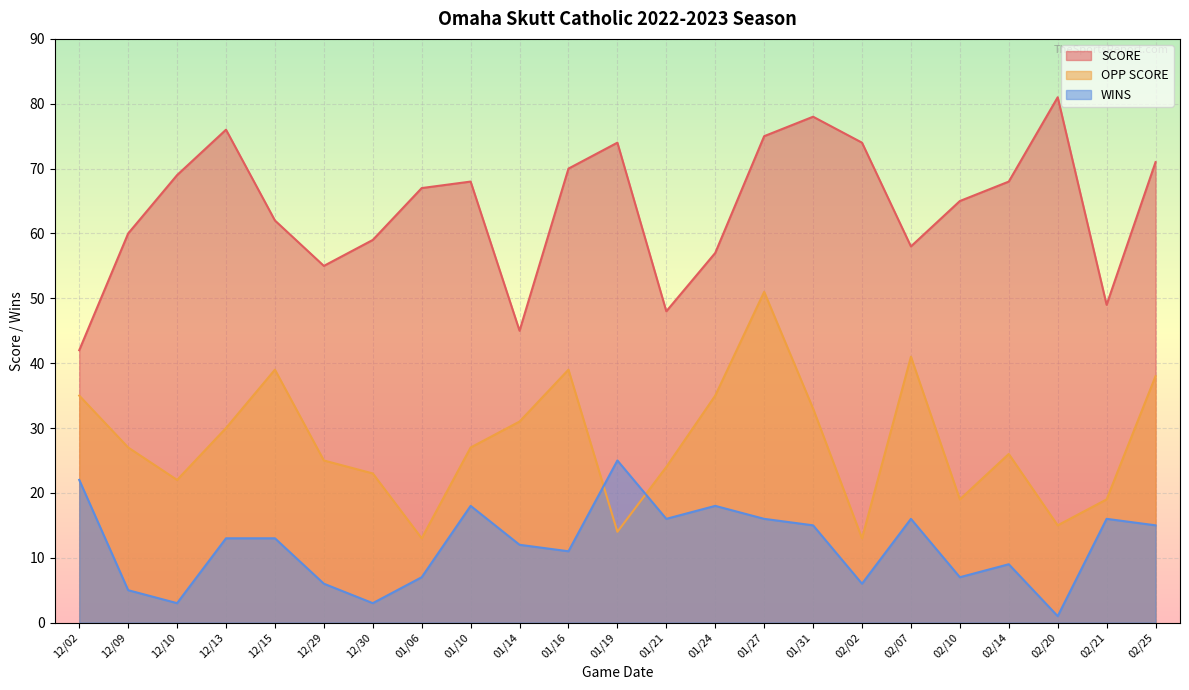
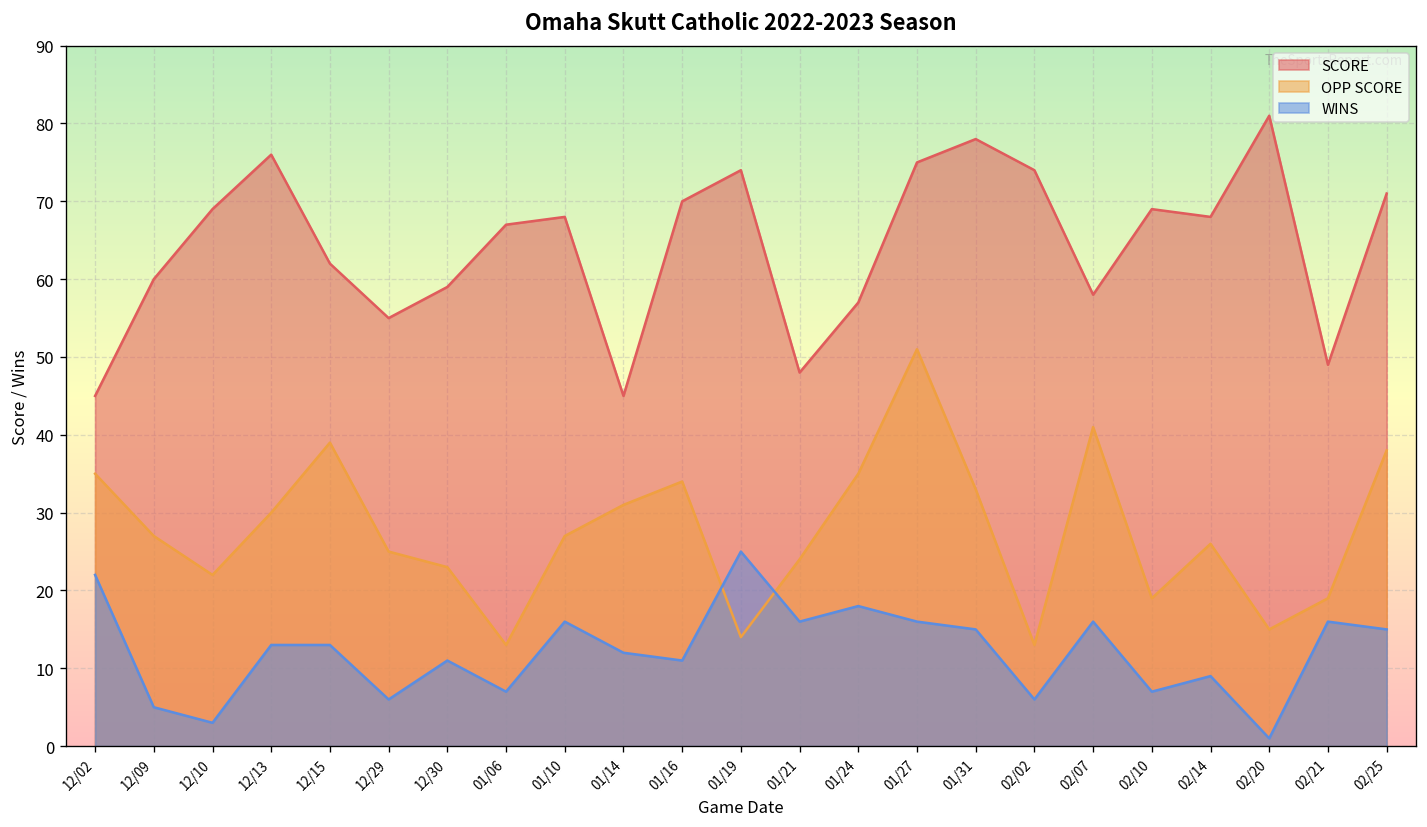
SCORE, 12/02: 42 -> 45
WINS, 12/30: 3 -> 11
WINS, 01/10: 18 -> 16
OPP SCORE, 01/16: 39 -> 34
SCORE, 02/10: 65 -> 69
